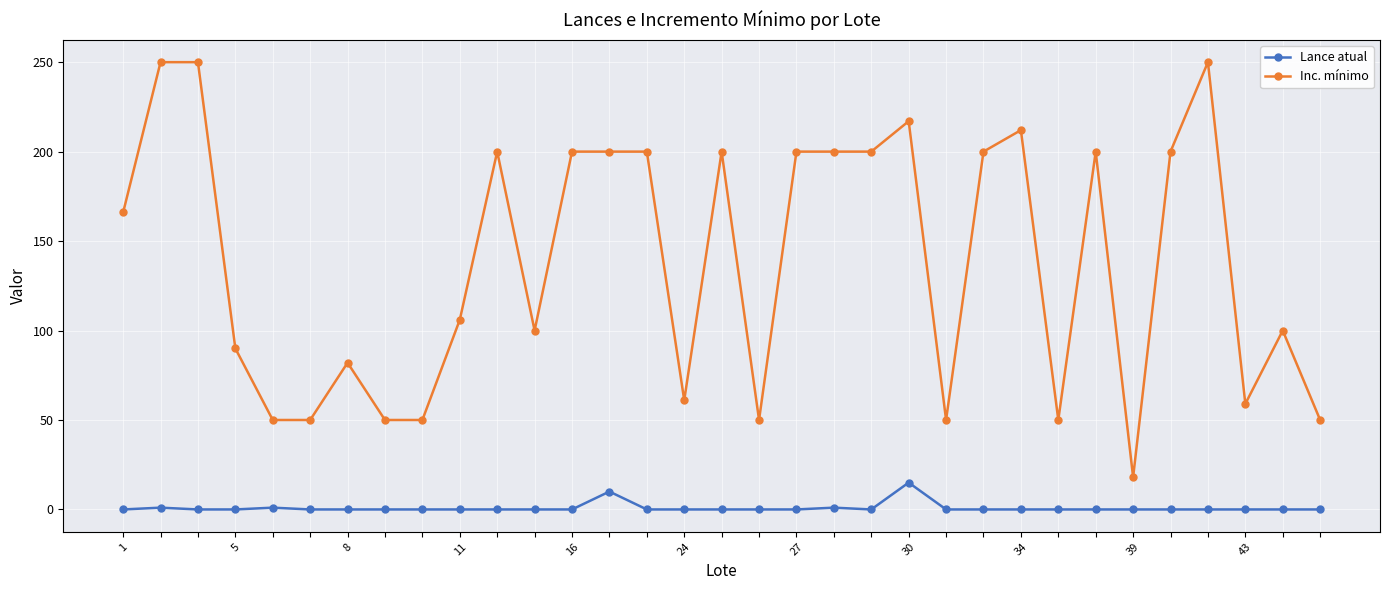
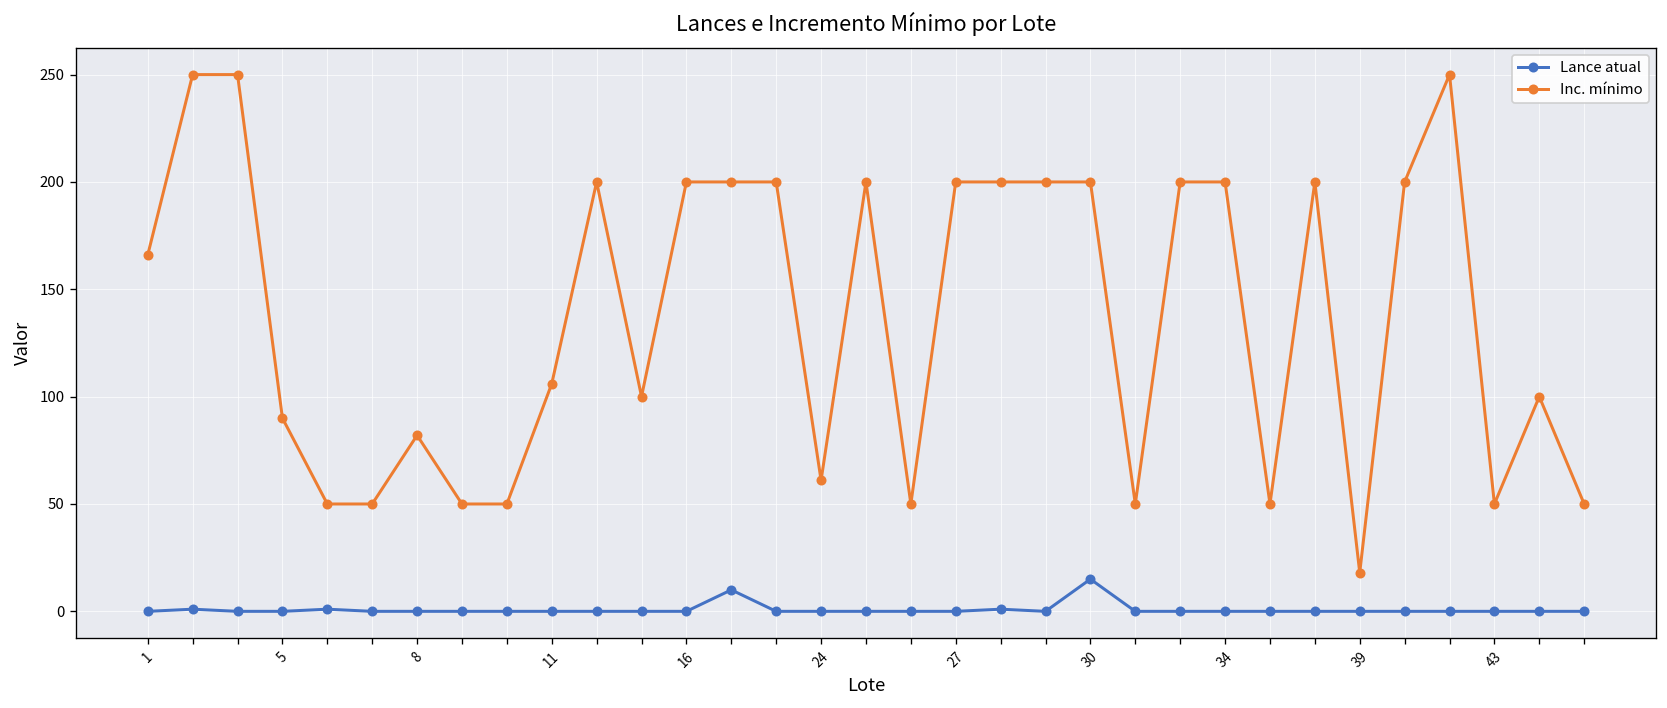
Inc. mínimo, 30: 217 -> 200
Inc. mínimo, 34: 212 -> 200
Inc. mínimo, 43: 59 -> 50
